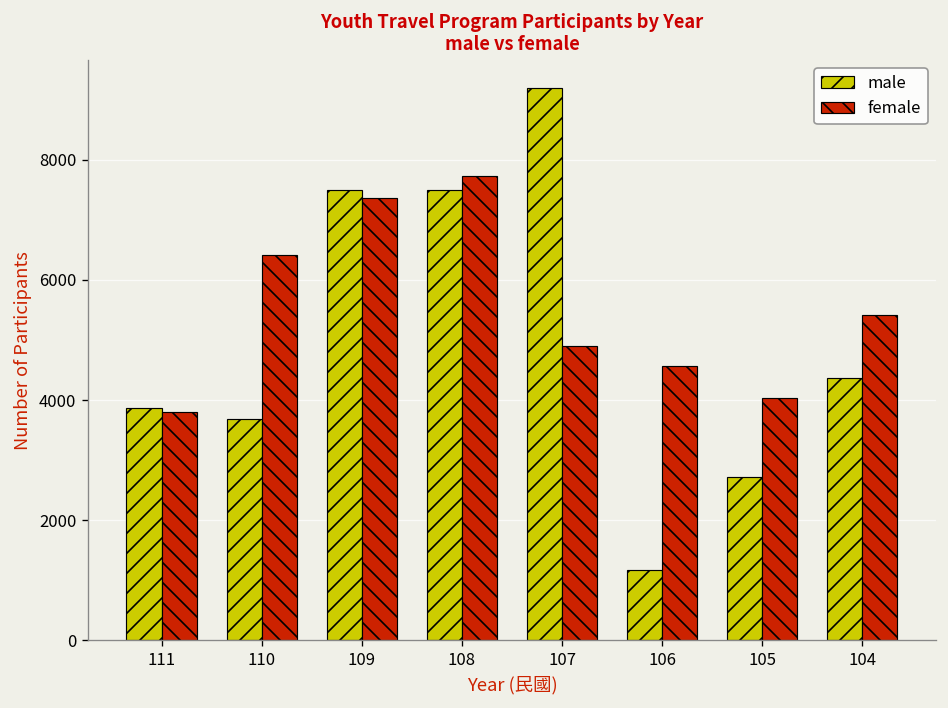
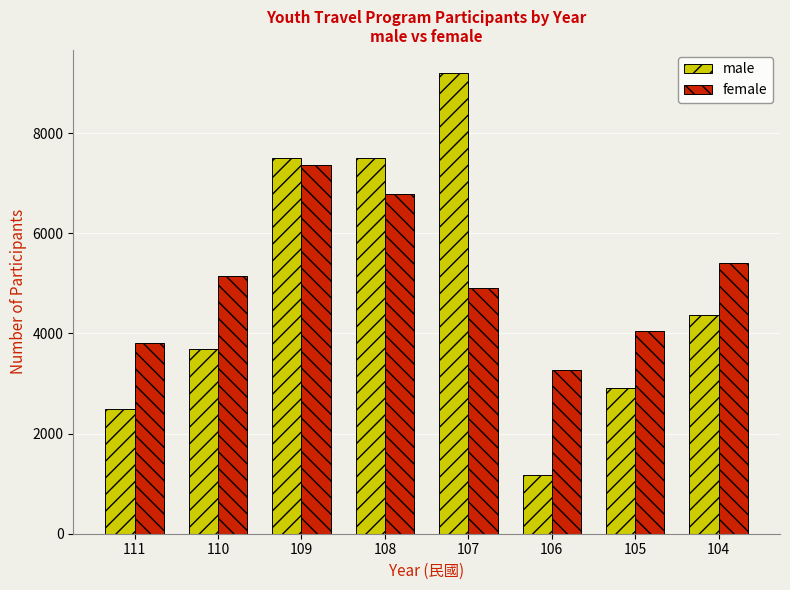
male, 111: 3900 -> 2500
female, 110: 6400 -> 5200
female, 108: 7700 -> 6800
female, 106: 4600 -> 3300
male, 105: 2700 -> 2900
